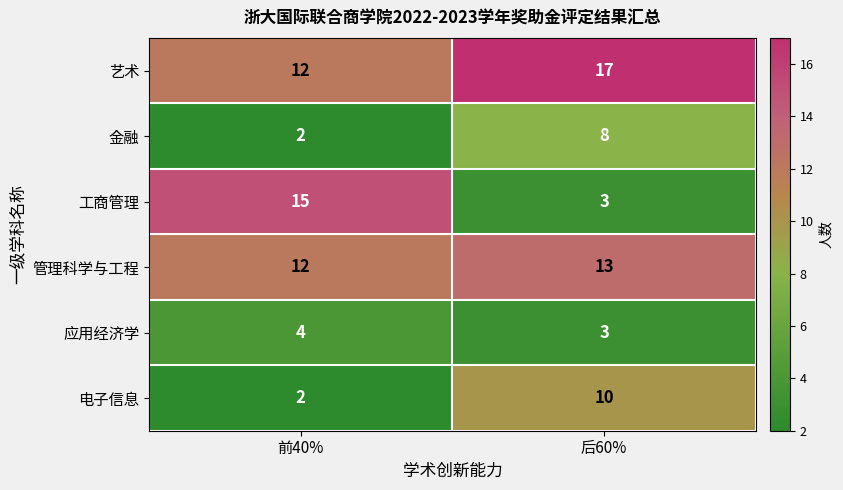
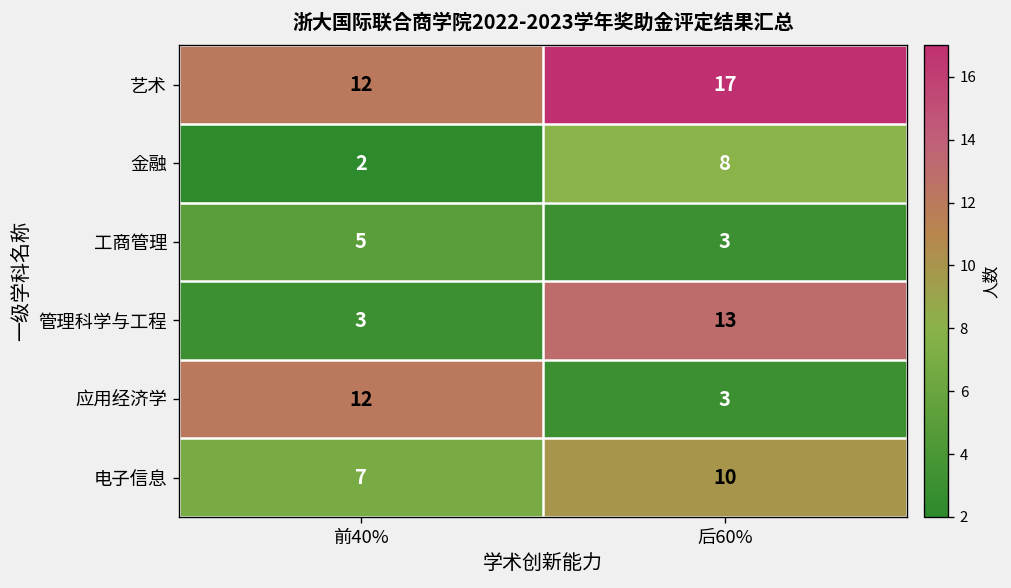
工商管理, 前40%: 15 -> 5
管理科学与工程, 前40%: 12 -> 3
应用经济学, 前40%: 4 -> 12
电子信息, 前40%: 2 -> 7
